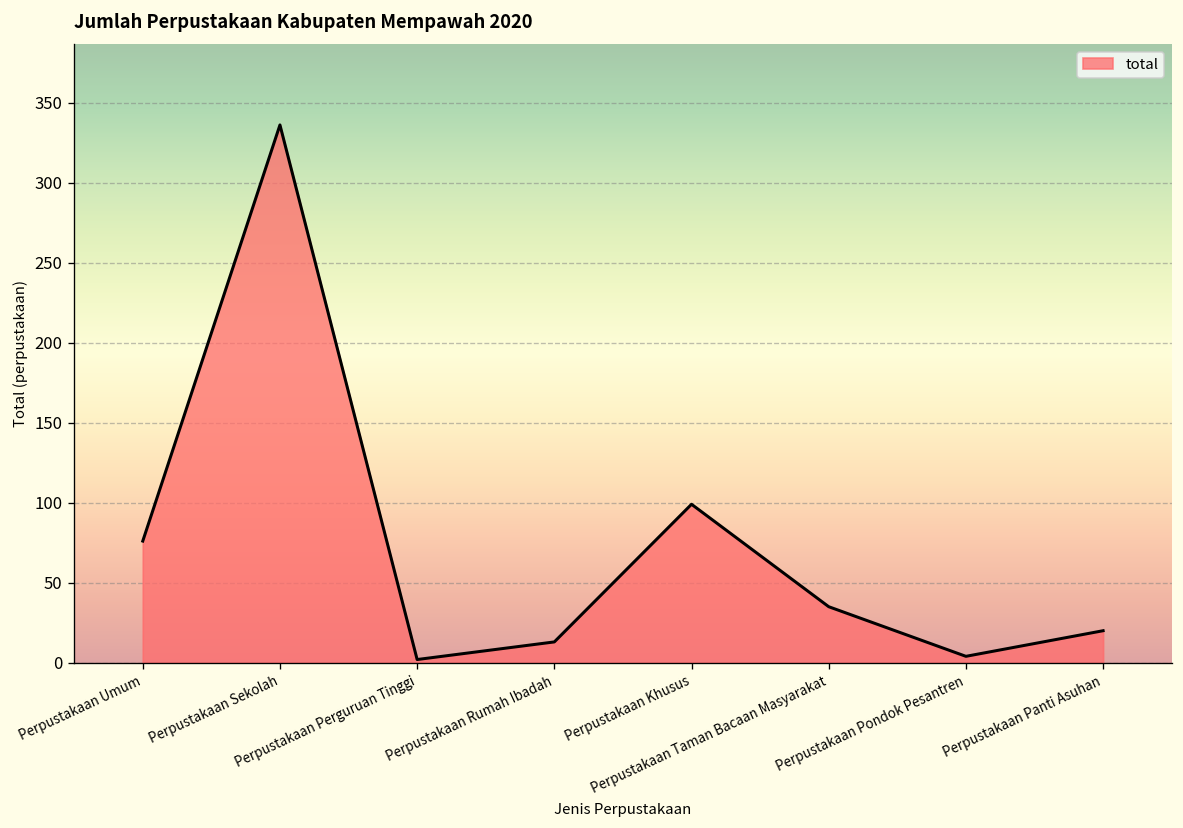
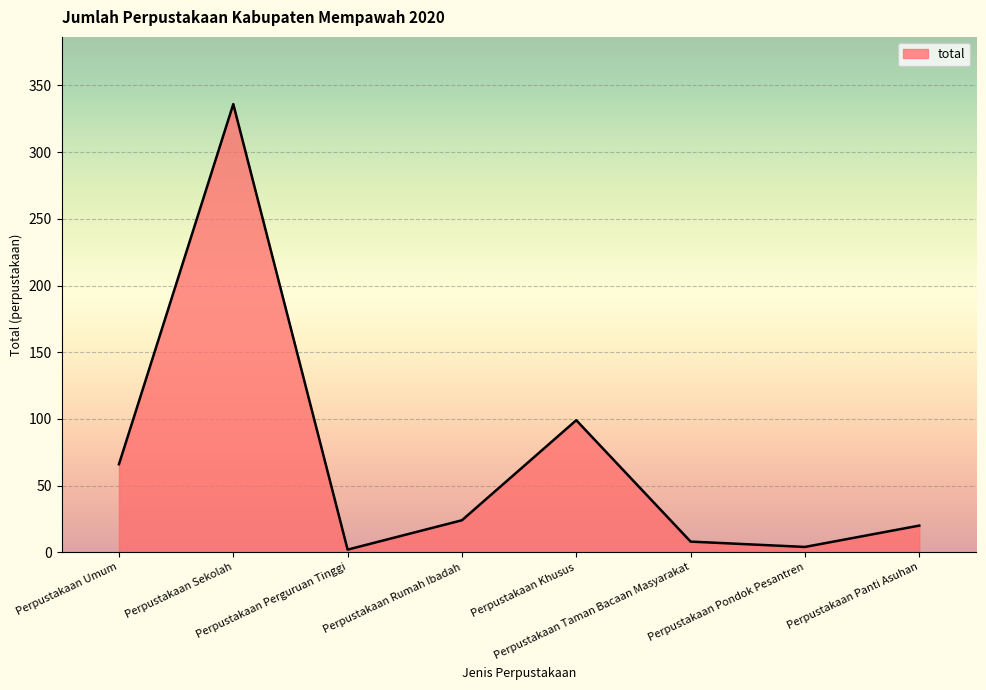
Perpustakaan Umum: 76 -> 66
Perpustakaan Rumah Ibadah: 13 -> 24
Perpustakaan Taman Bacaan Masyarakat: 35 -> 8
